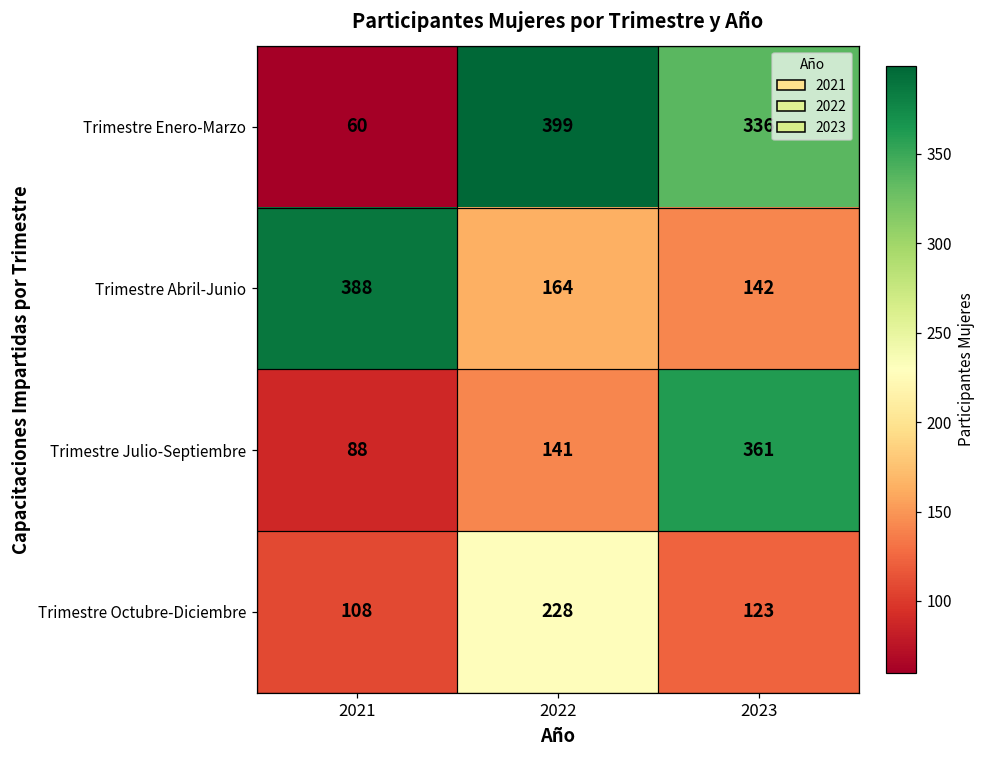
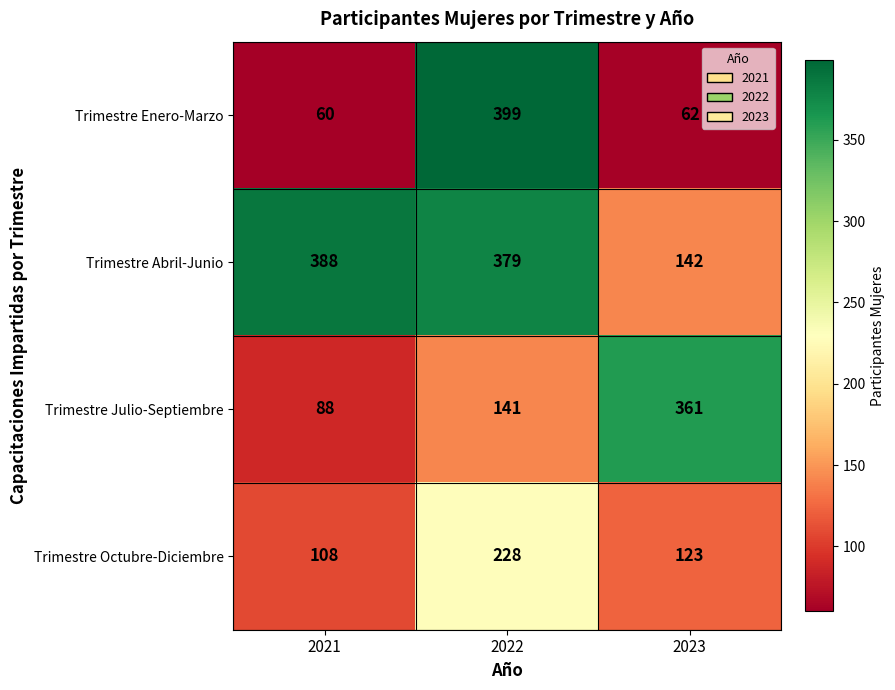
Trimestre Enero-Marzo, 2023: 336 -> 62
Trimestre Abril-Junio, 2022: 164 -> 379
